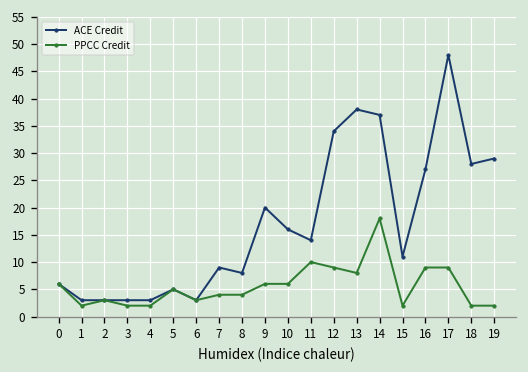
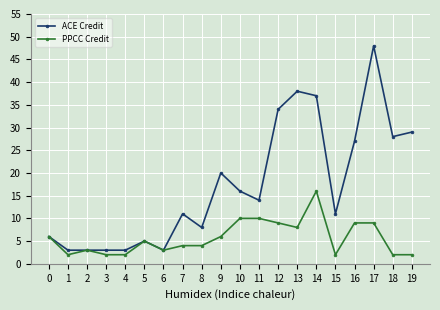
ACE Credit, 7: 9 -> 11
PPCC Credit, 10: 6 -> 10
PPCC Credit, 14: 18 -> 16
